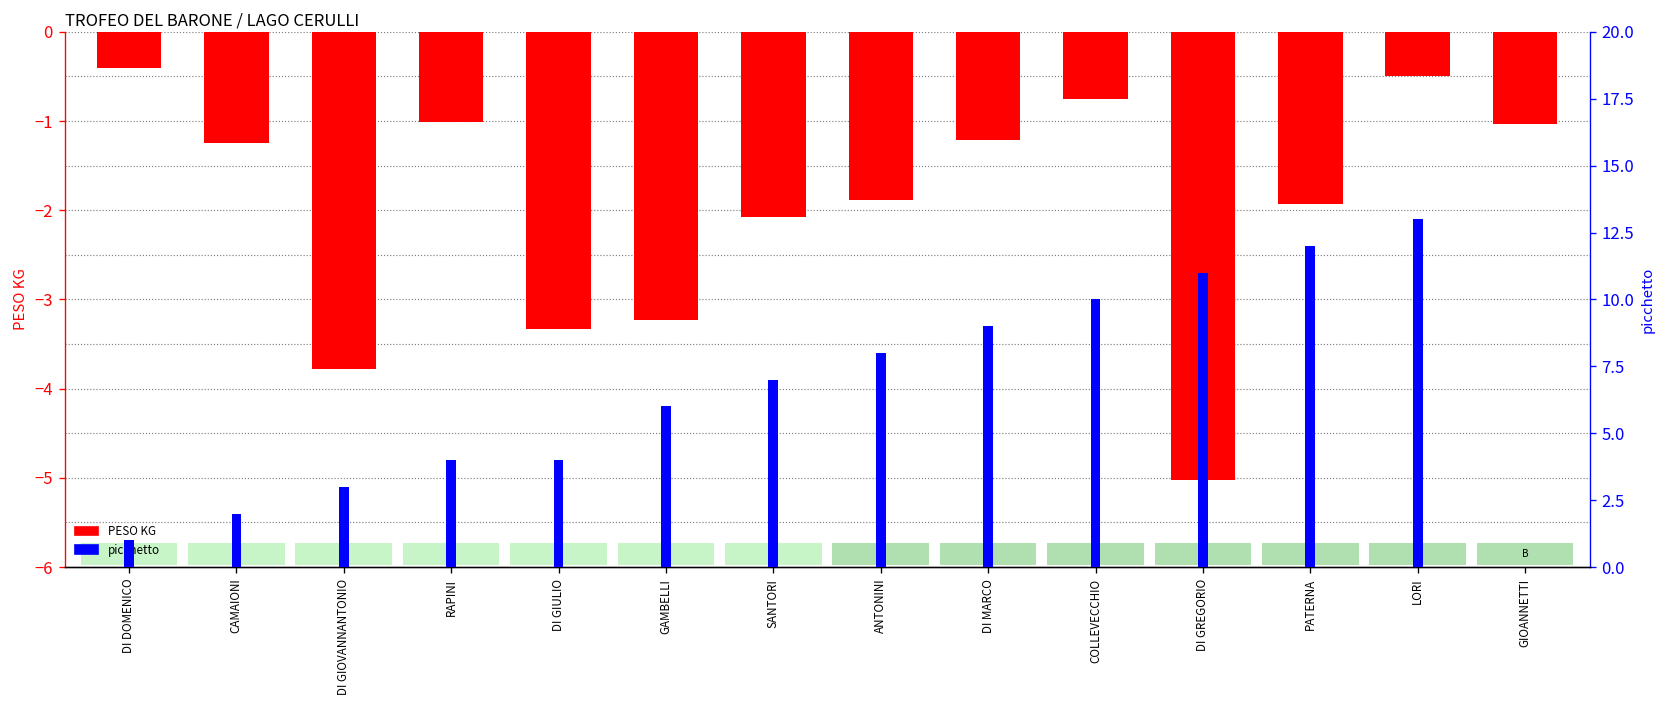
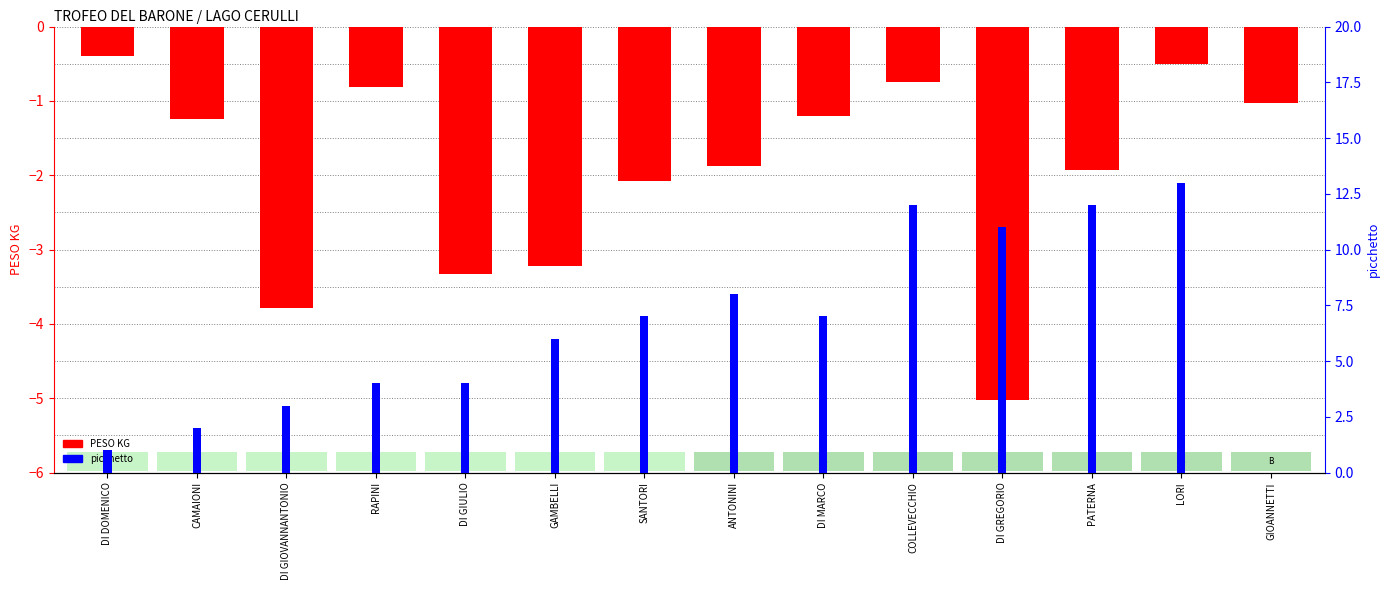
PESO KG, RAPINI: -1.0 -> -0.8
picchetto, DI MARCO: 9 -> 7
picchetto, COLLEVECCHIO: 10 -> 12
